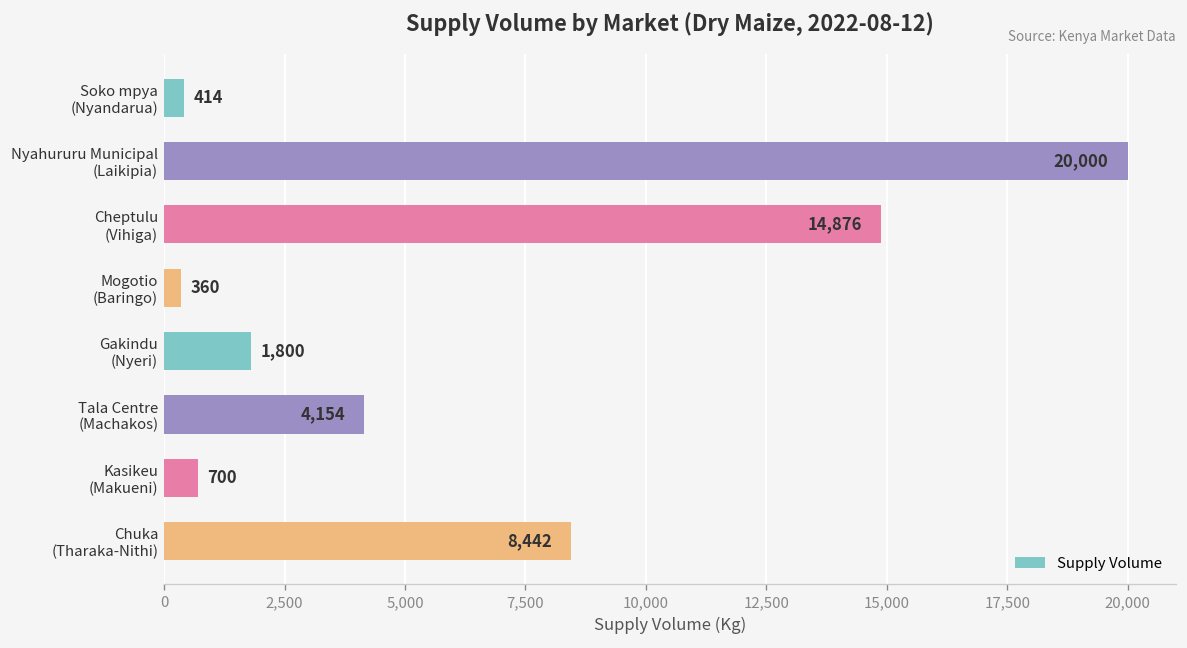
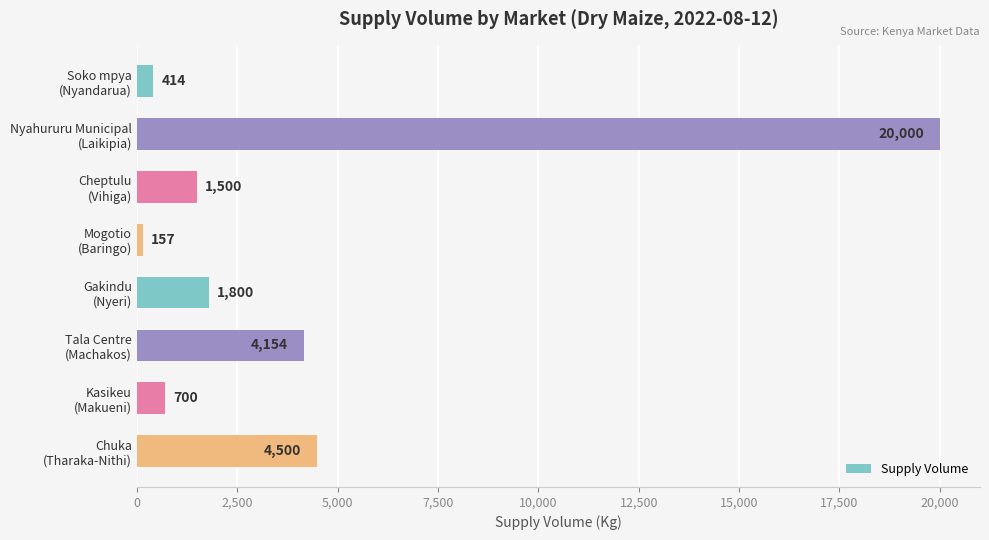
Cheptulu (Vihiga): 14,876 -> 1,500
Mogotio (Baringo): 360 -> 157
Chuka (Tharaka-Nithi): 8,442 -> 4,500
